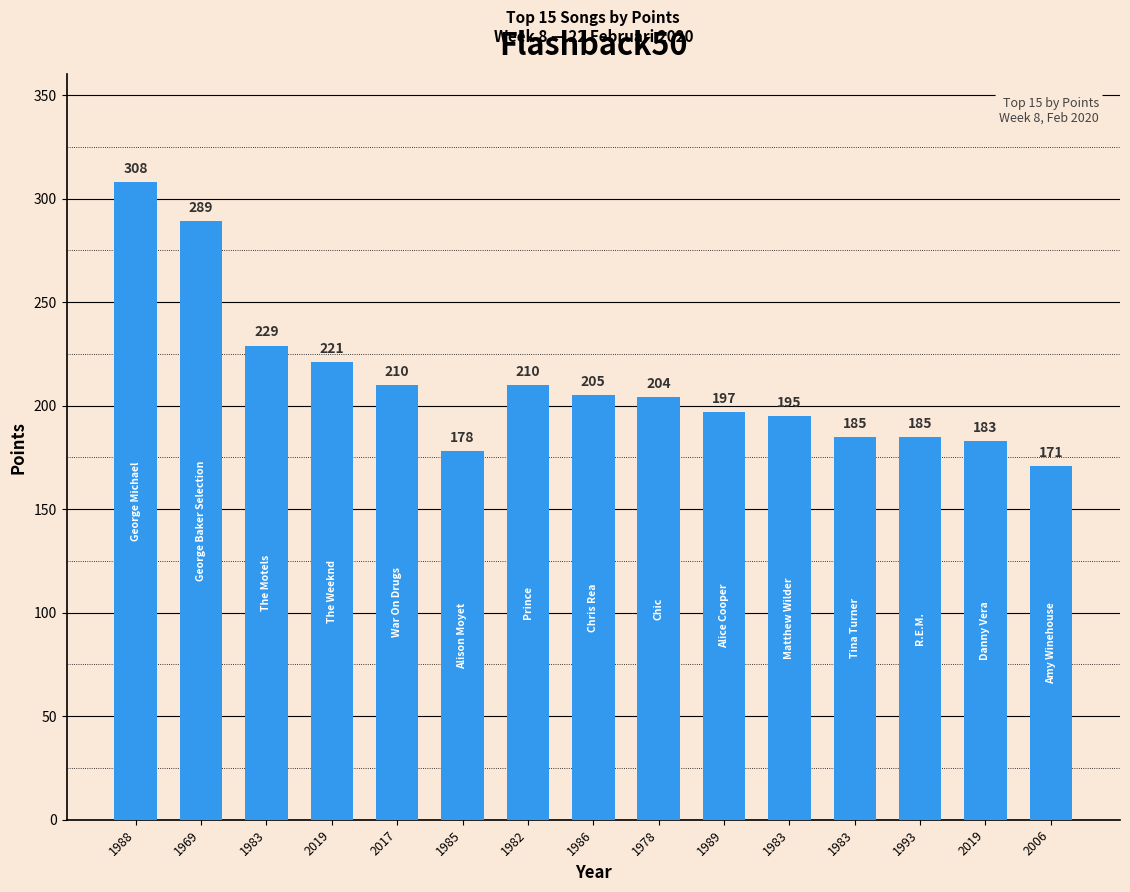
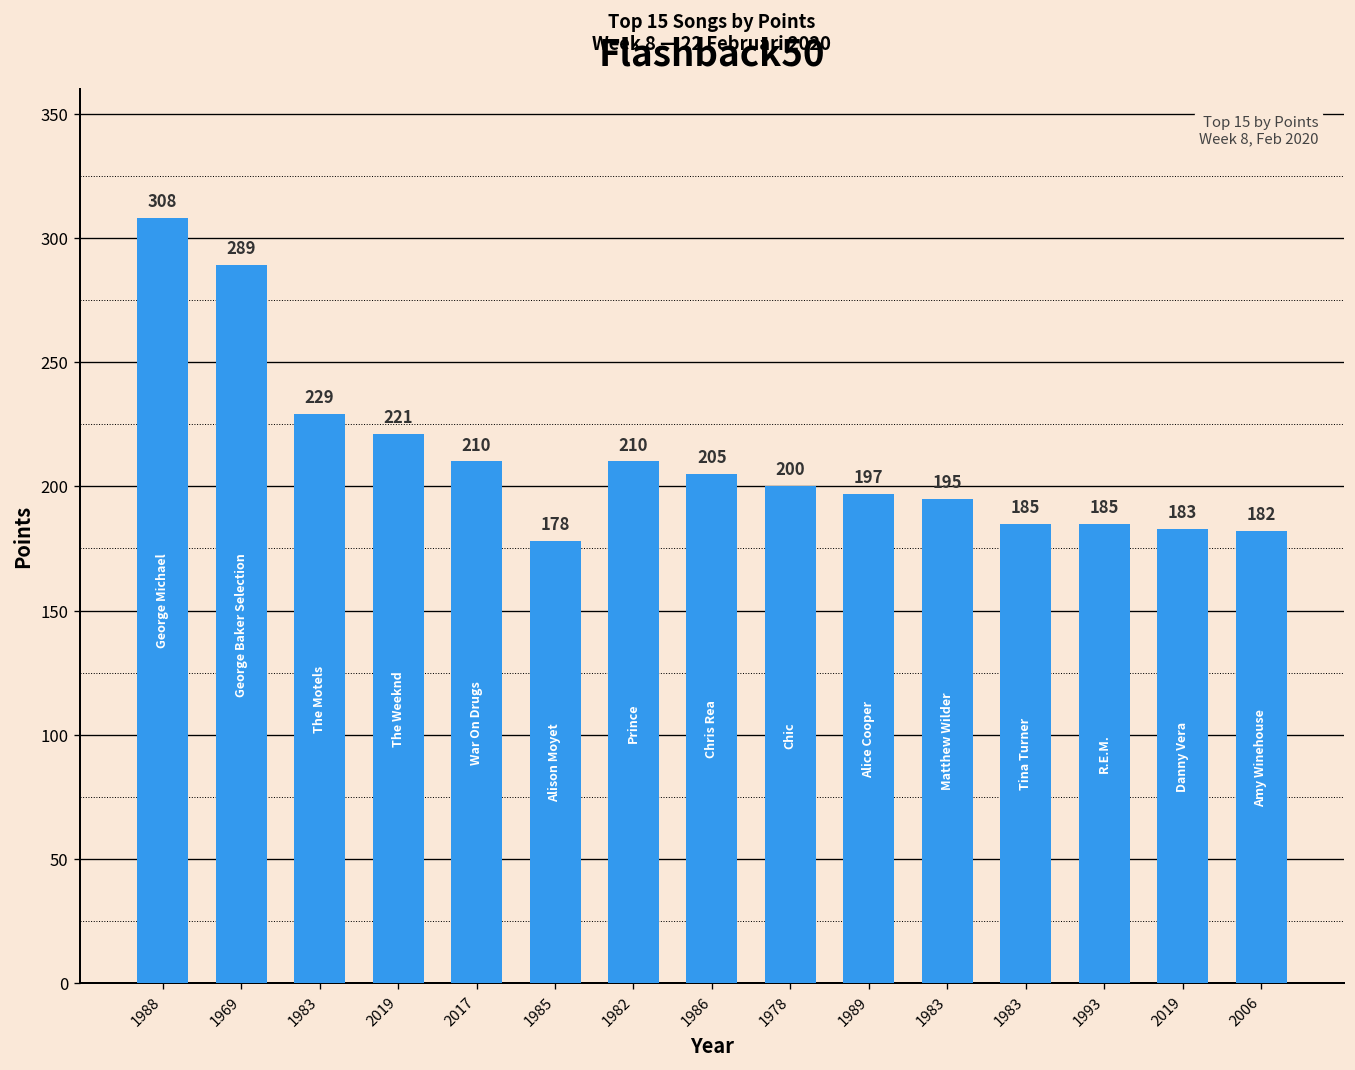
1978: 204 -> 200
2006: 171 -> 182
